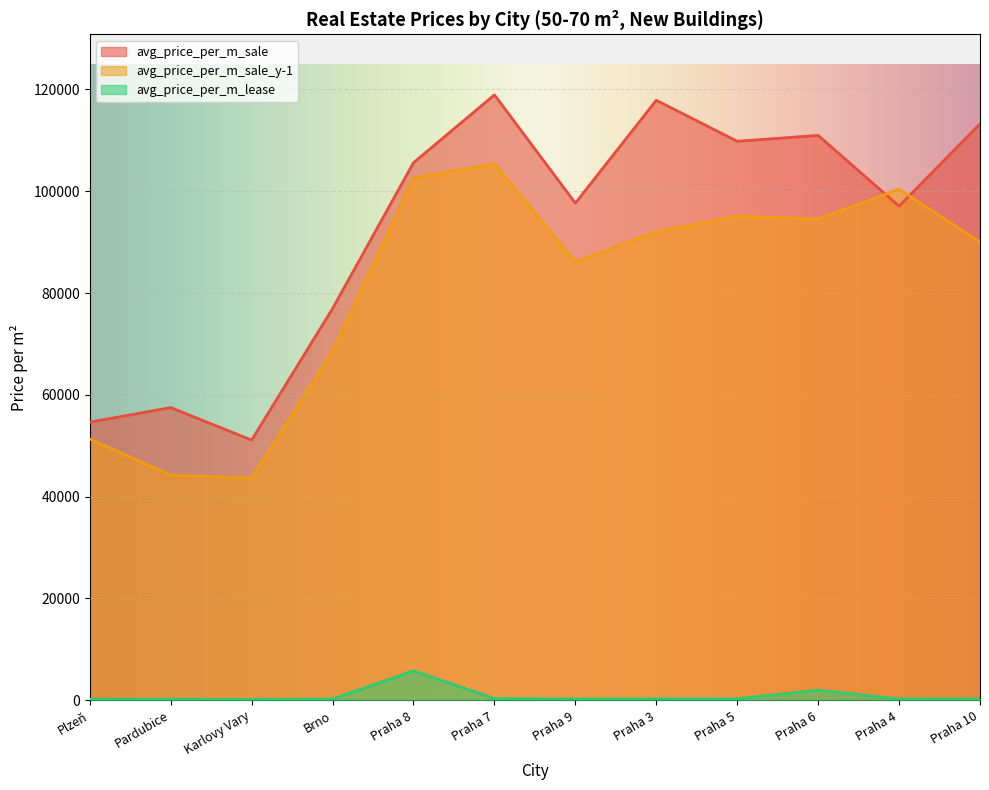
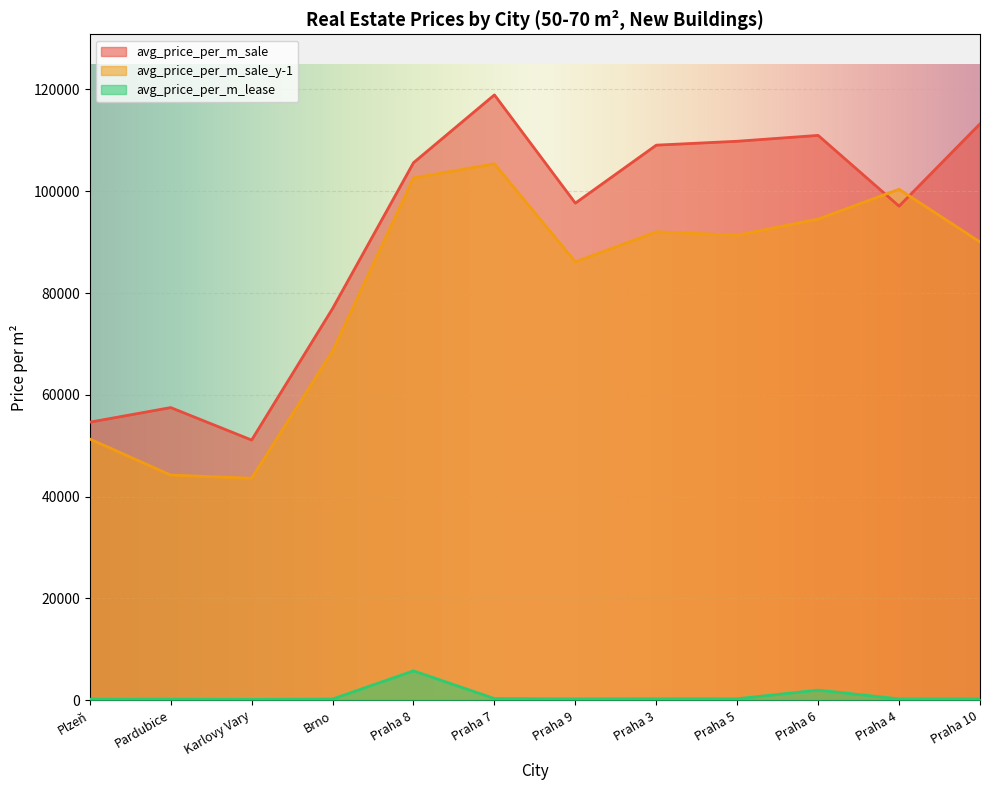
avg_price_per_m_sale, Praha 3: 118000 -> 109000
avg_price_per_m_sale_y-1, Praha 5: 95000 -> 91000
